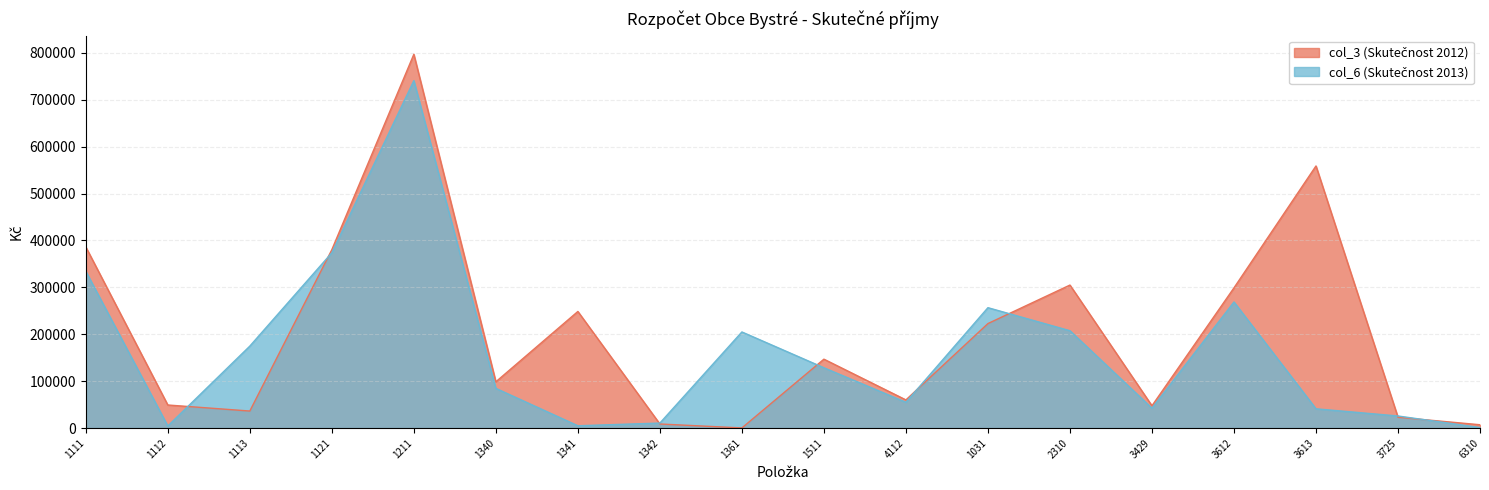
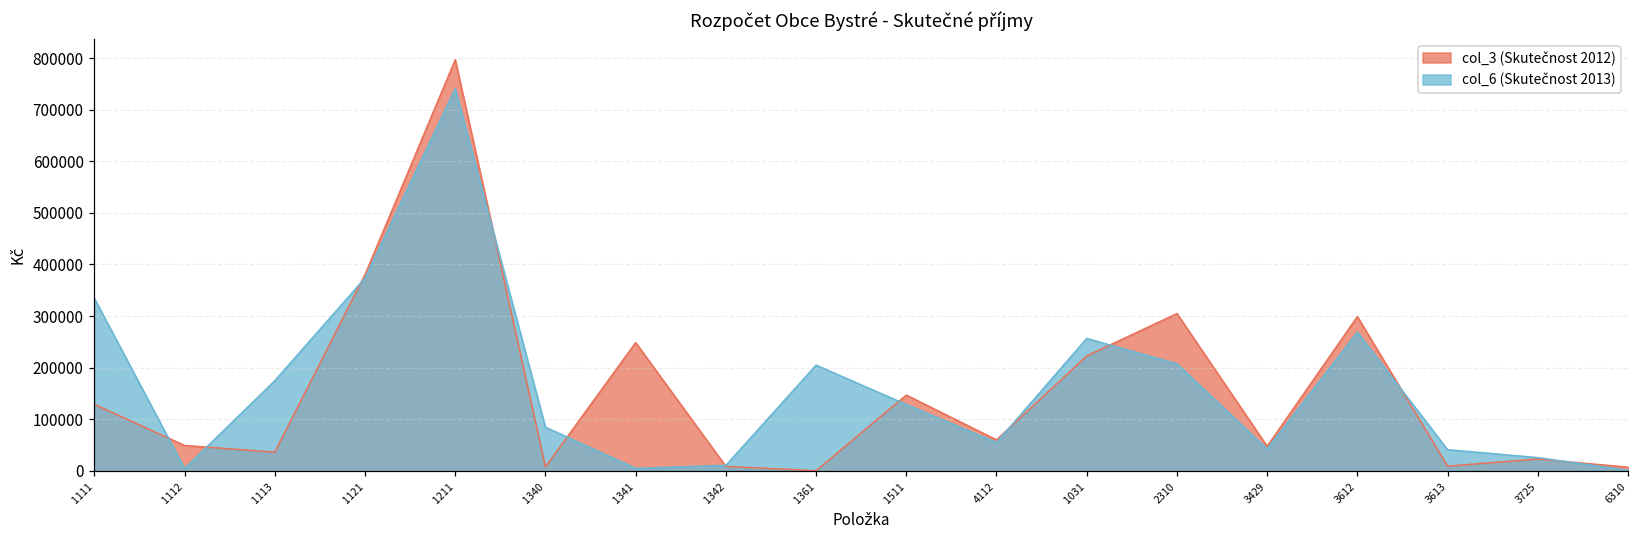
col_3 (Skutečnost 2012), 1111: 390000 -> 130000
col_3 (Skutečnost 2012), 1340: 100000 -> 10000
col_3 (Skutečnost 2012), 3613: 560000 -> 10000
